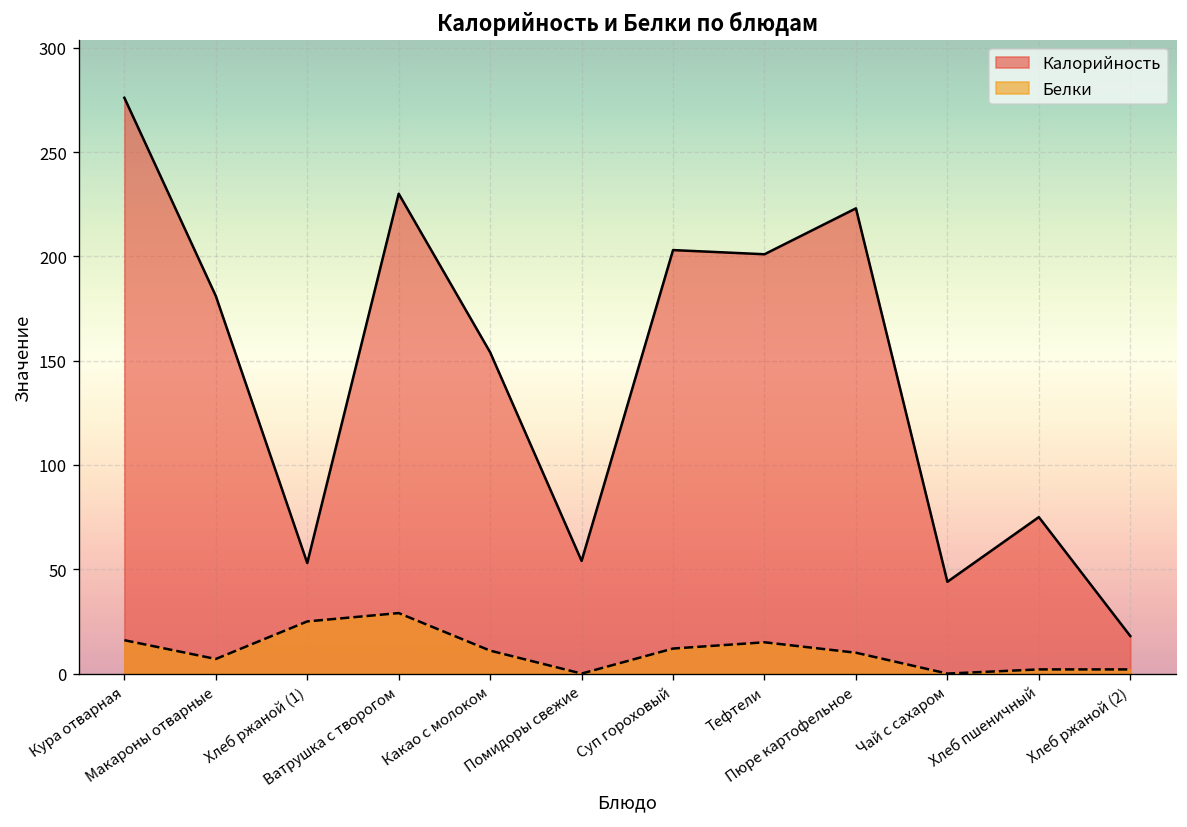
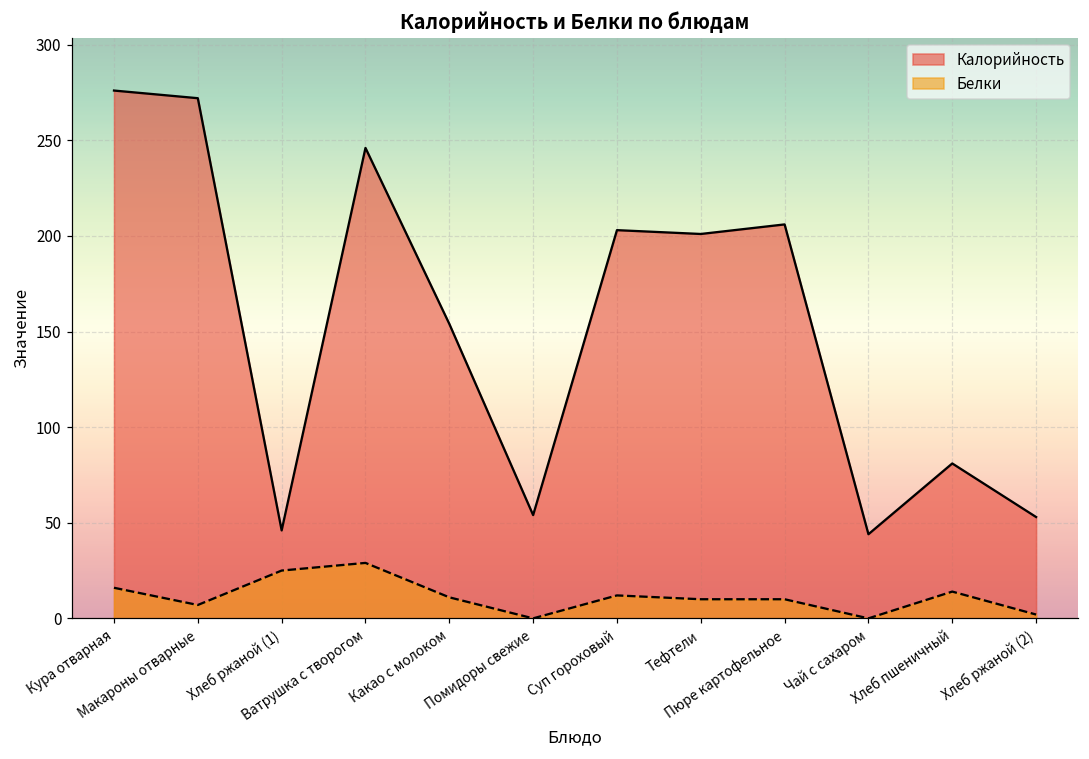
Калорийность, Макароны отварные: 181 -> 272
Калорийность, Хлеб ржаной (1): 53 -> 46
Калорийность, Ватрушка с творогом: 230 -> 246
Белки, Тефтели: 15 -> 10
Калорийность, Пюре картофельное: 223 -> 206
Калорийность, Хлеб пшеничный: 75 -> 81
Белки, Хлеб пшеничный: 2 -> 14
Калорийность, Хлеб ржаной (2): 18 -> 53
